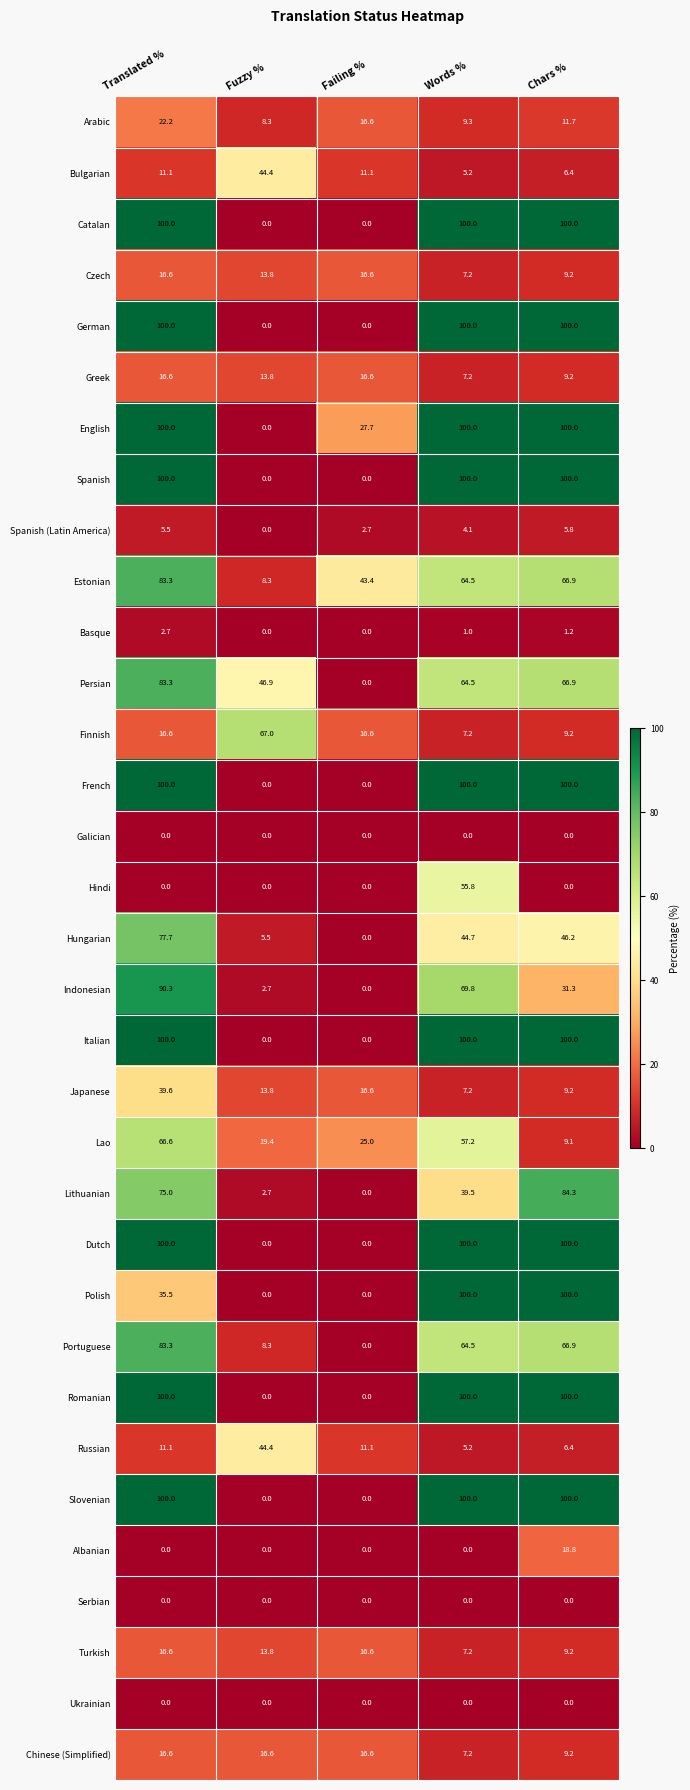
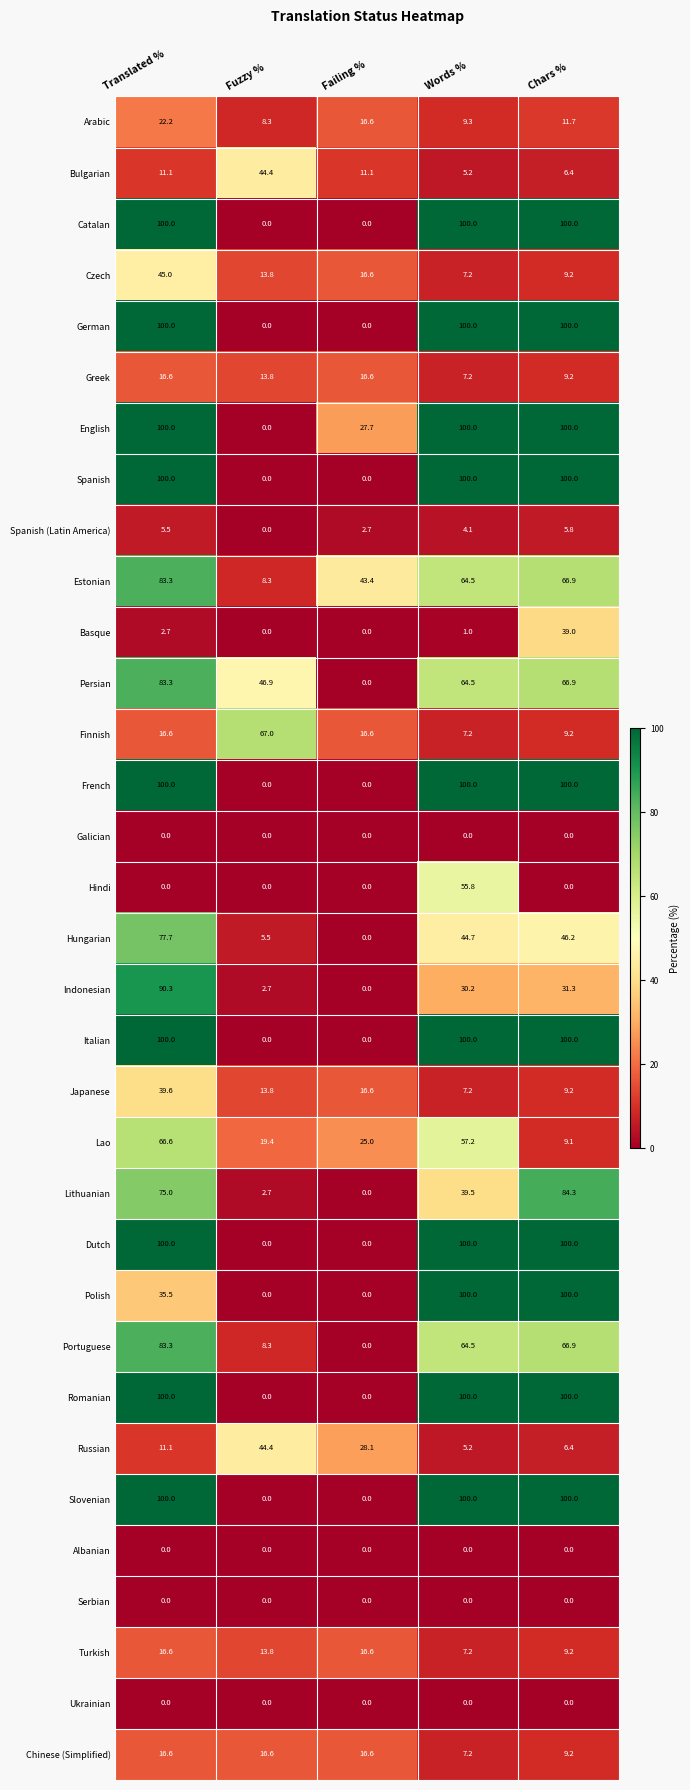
Czech, Translated %: 16.6 -> 45.0
Basque, Chars %: 1.2 -> 39.0
Indonesian, Words %: 69.8 -> 30.2
Russian, Failing %: 11.1 -> 28.1
Albanian, Chars %: 18.8 -> 0.0
